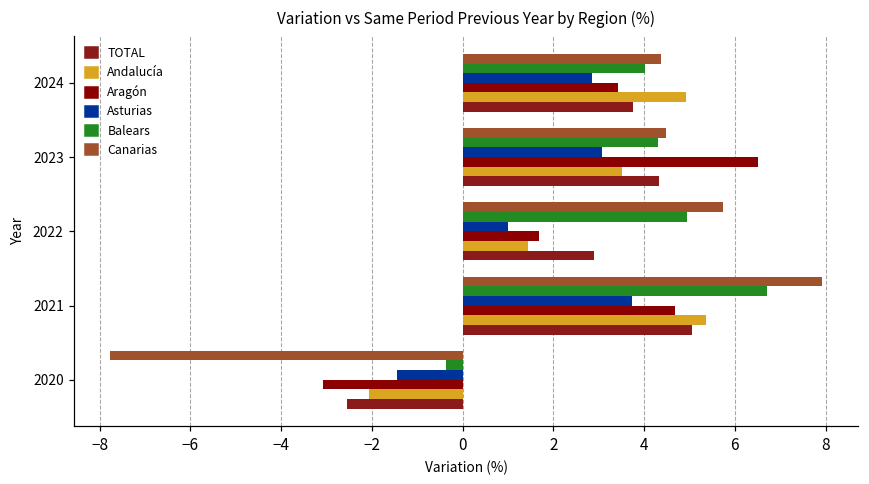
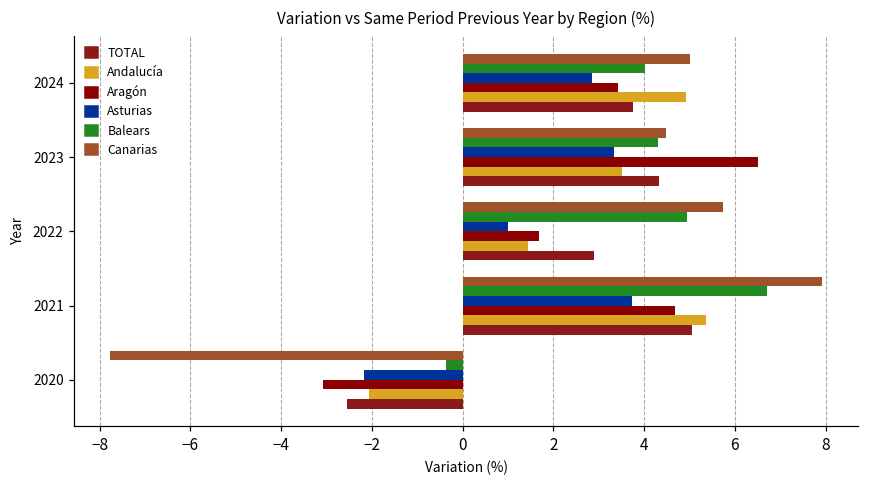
Canarias, 2024: 4.4 -> 5.0
Asturias, 2023: 3.1 -> 3.3
Asturias, 2020: -1.4 -> -2.2
